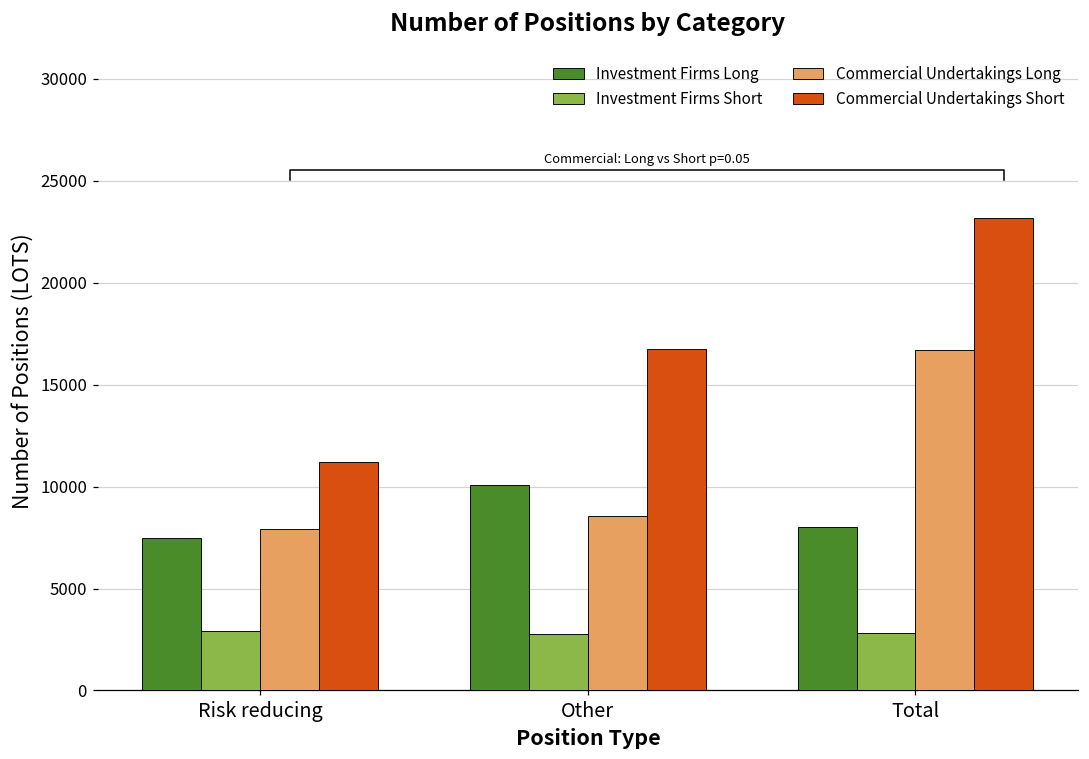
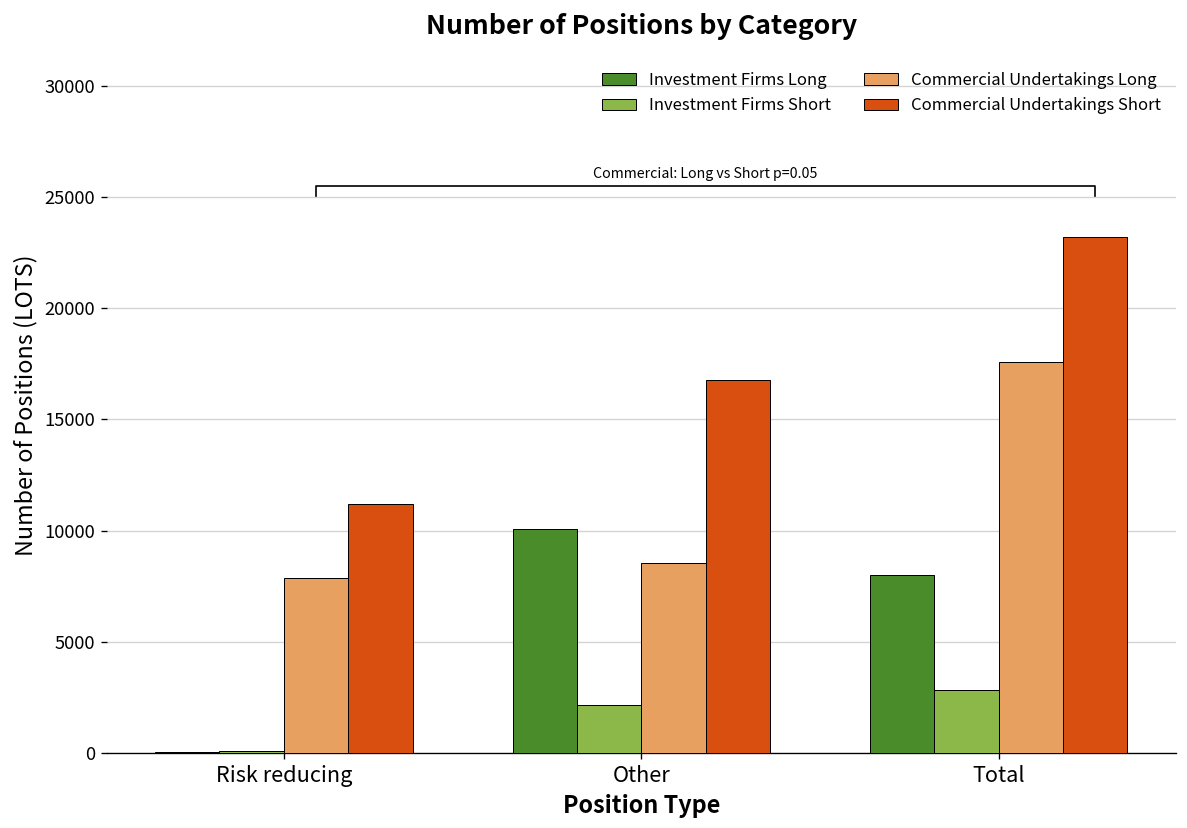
Investment Firms Long, Risk reducing: 7500 -> 100
Investment Firms Short, Risk reducing: 2900 -> 100
Investment Firms Short, Other: 2800 -> 2200
Commercial Undertakings Long, Total: 16700 -> 17600
